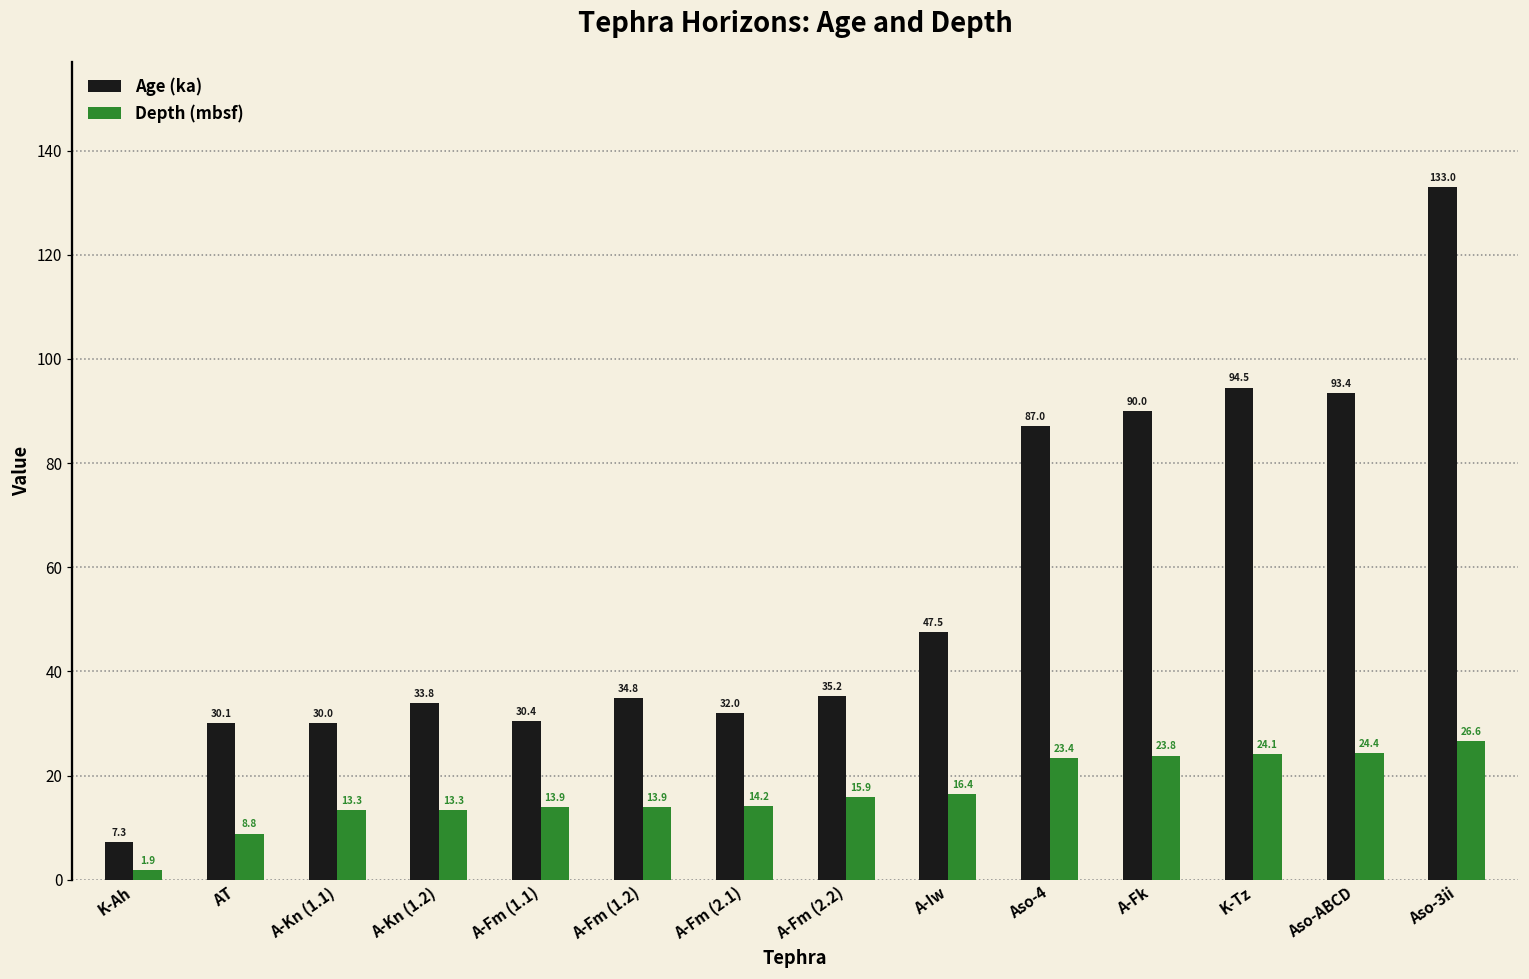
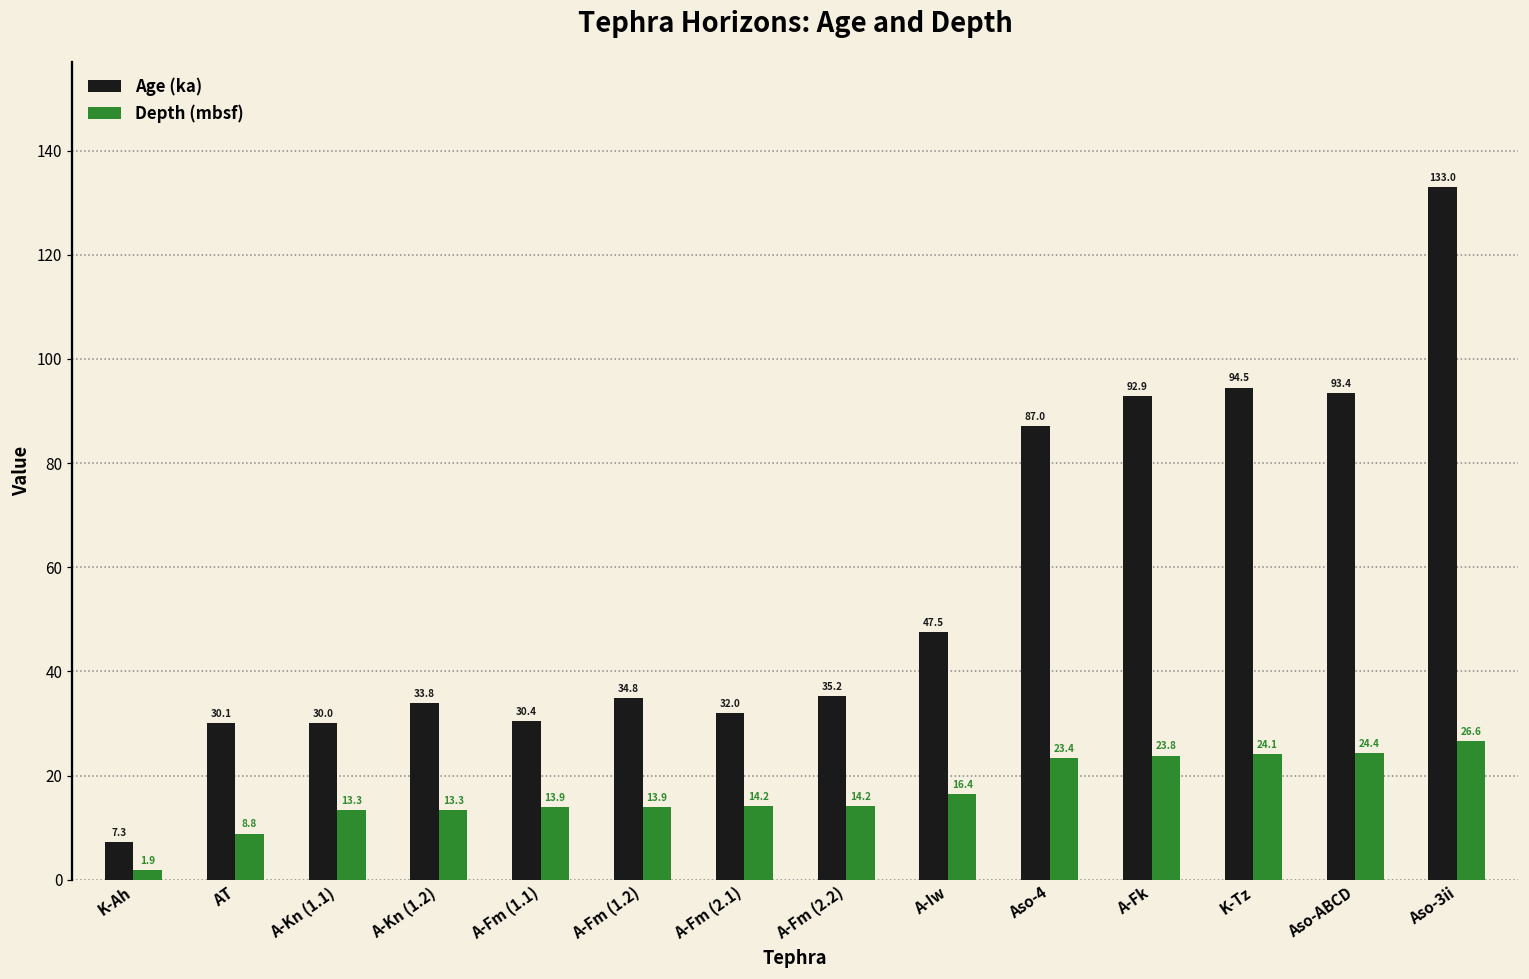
Depth (mbsf), A-Fm (2.2): 15.9 -> 14.2
Age (ka), A-Fk: 90.0 -> 92.9
